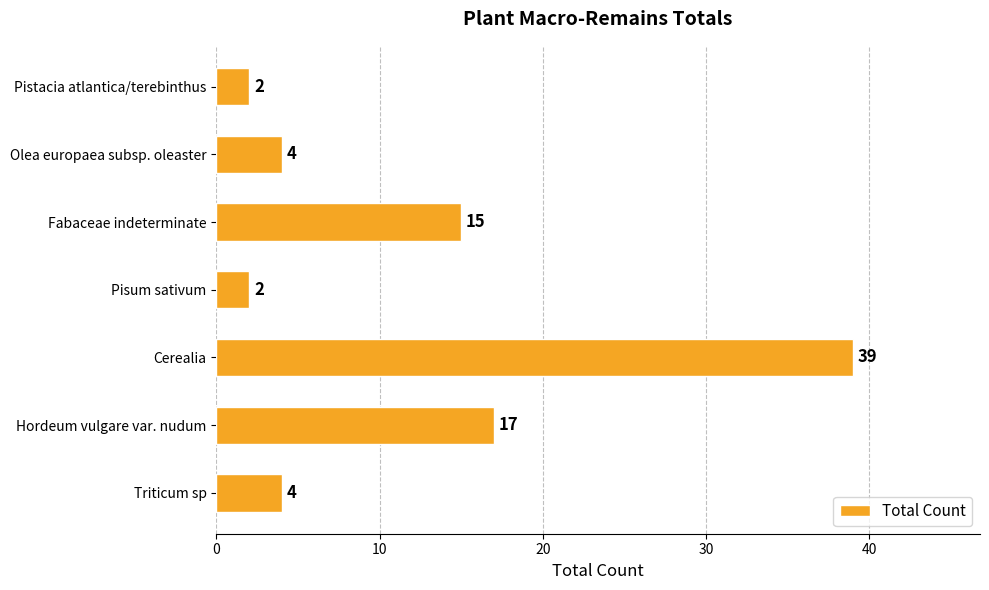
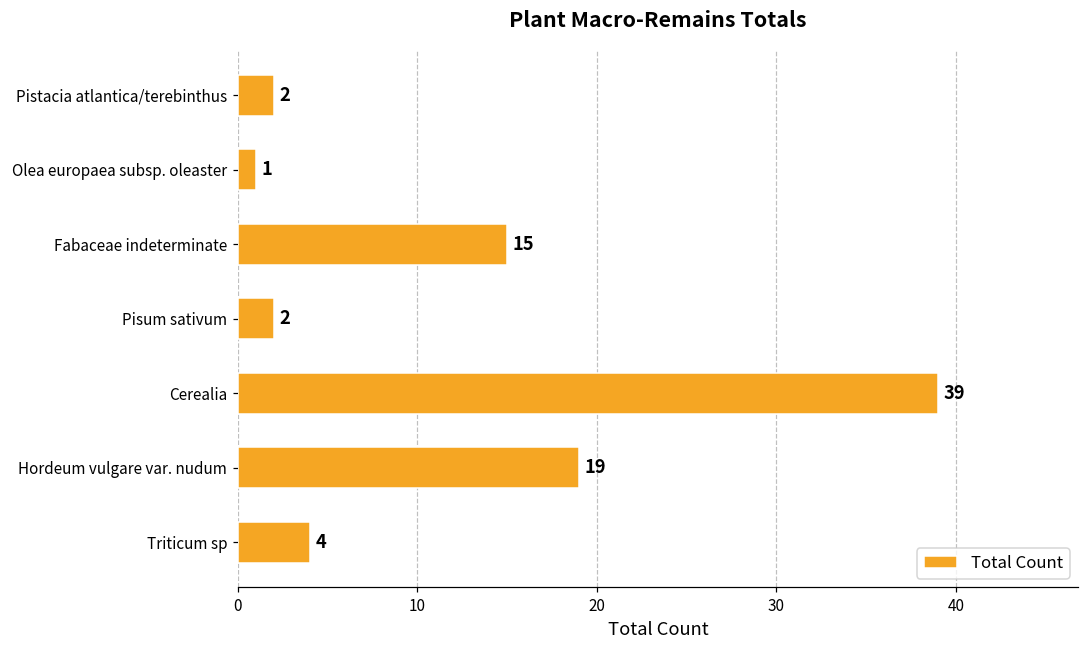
Olea europaea subsp. oleaster: 4 -> 1
Hordeum vulgare var. nudum: 17 -> 19
